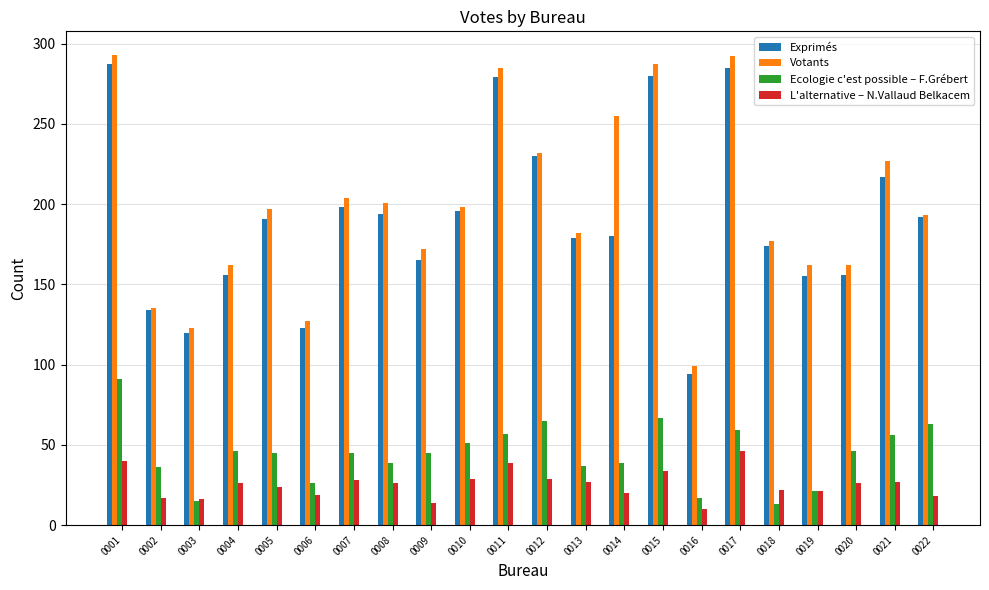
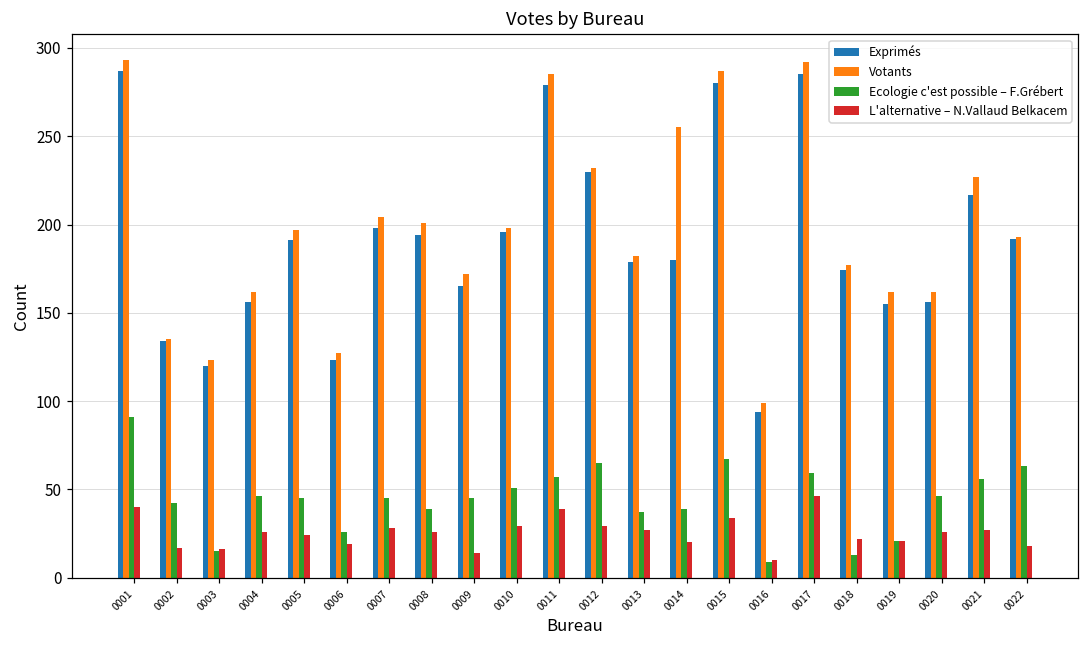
Ecologie c'est possible – F.Grébert, 0002: 36 -> 42
Ecologie c'est possible – F.Grébert, 0016: 17 -> 9
